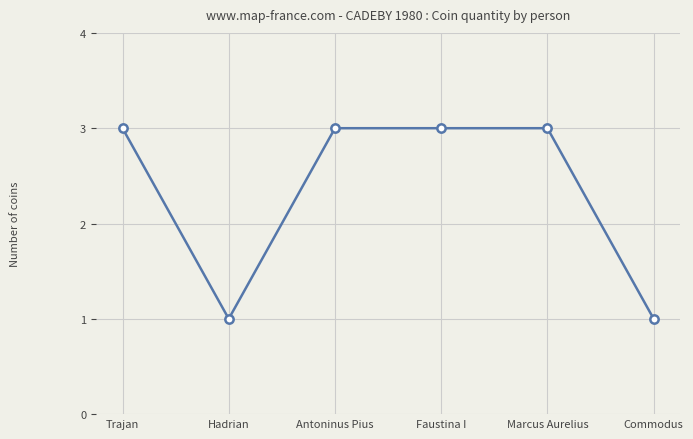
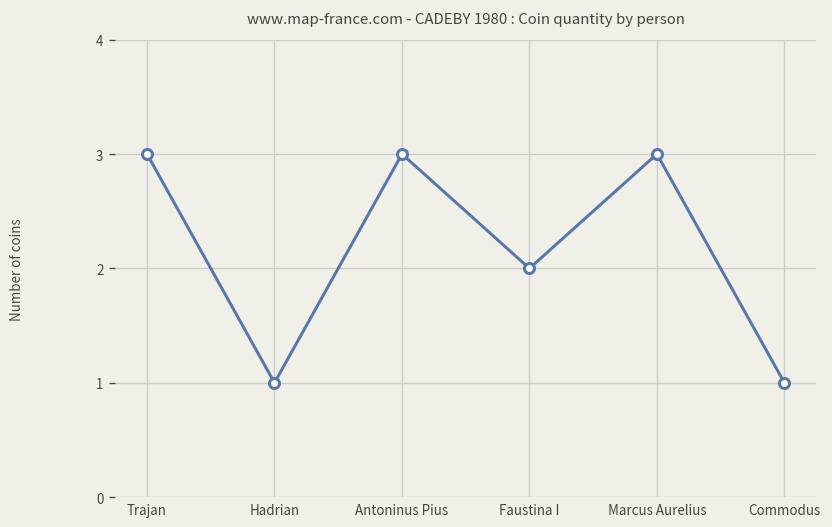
Faustina I: 3 -> 2
